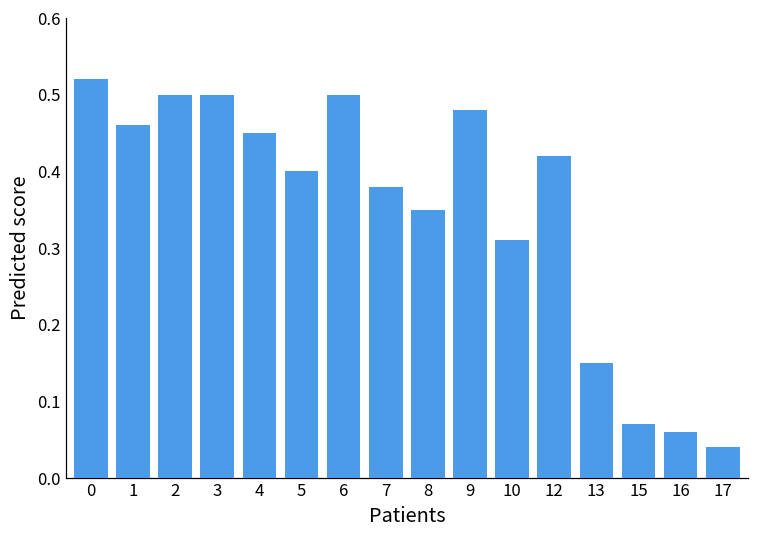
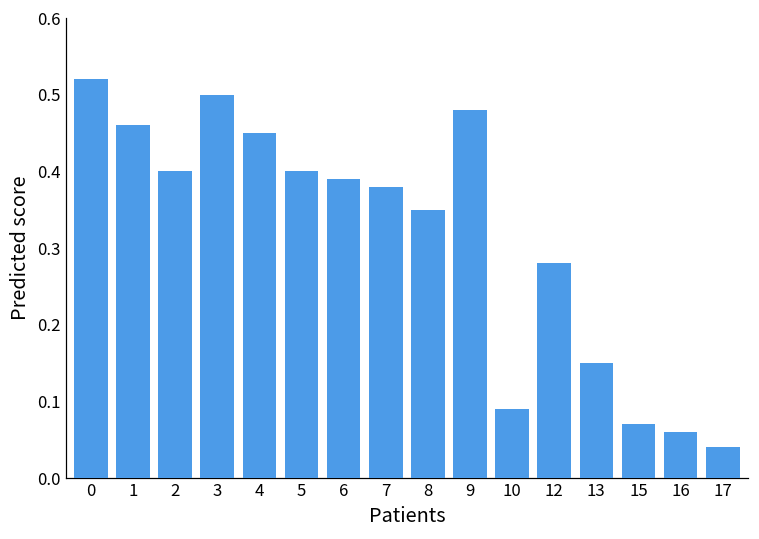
2: 0.5 -> 0.4
6: 0.50 -> 0.39
10: 0.31 -> 0.09
12: 0.42 -> 0.28
